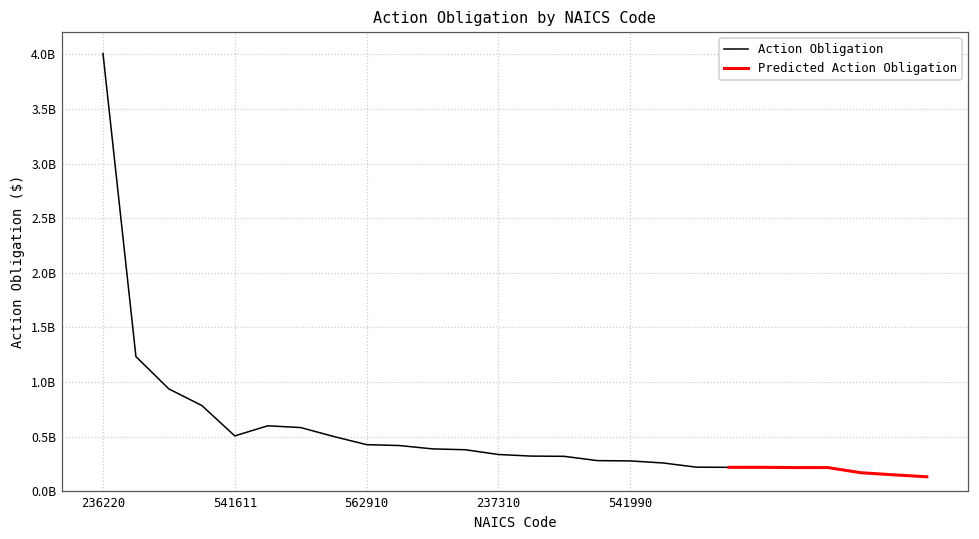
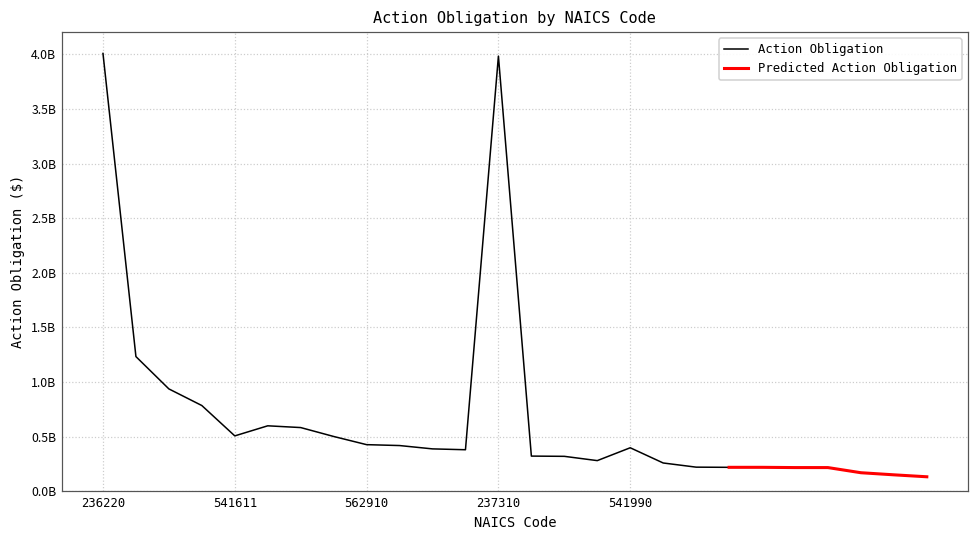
Action Obligation, 237310: 300000000 -> 4000000000
Action Obligation, 541990: 300000000 -> 400000000
